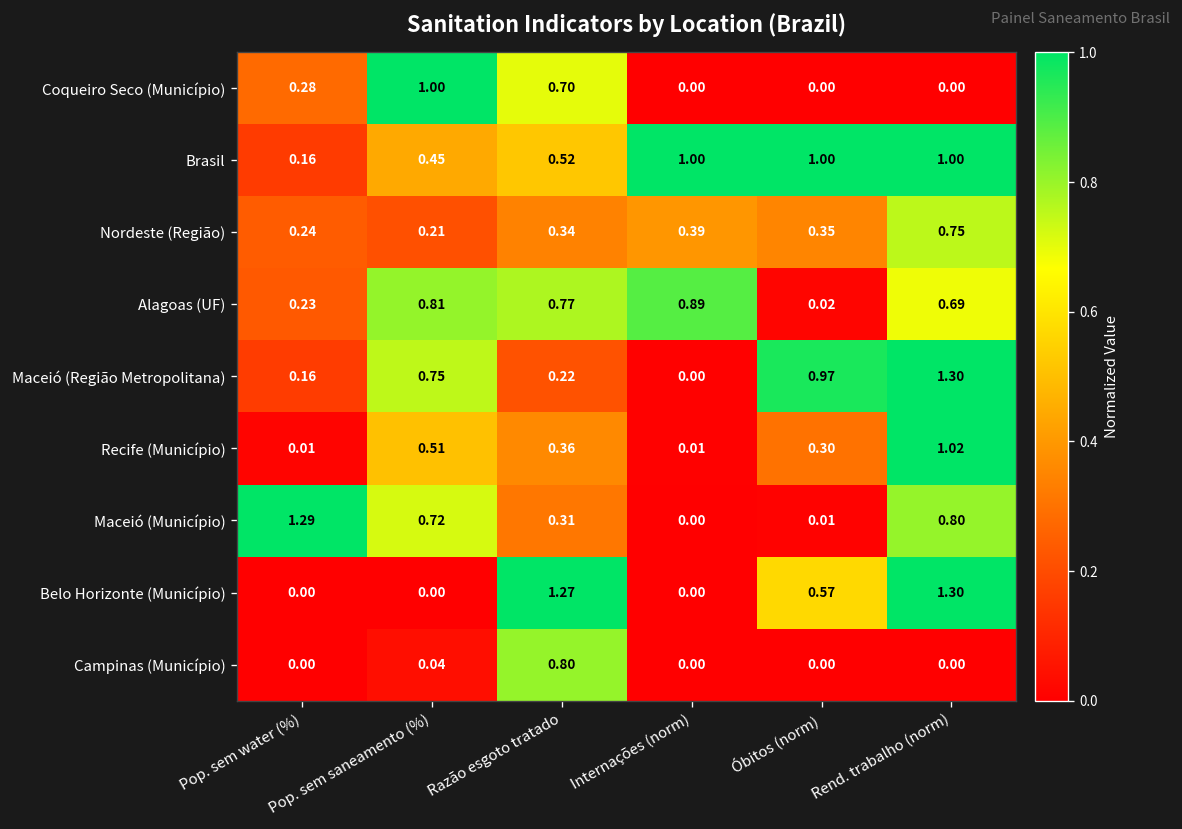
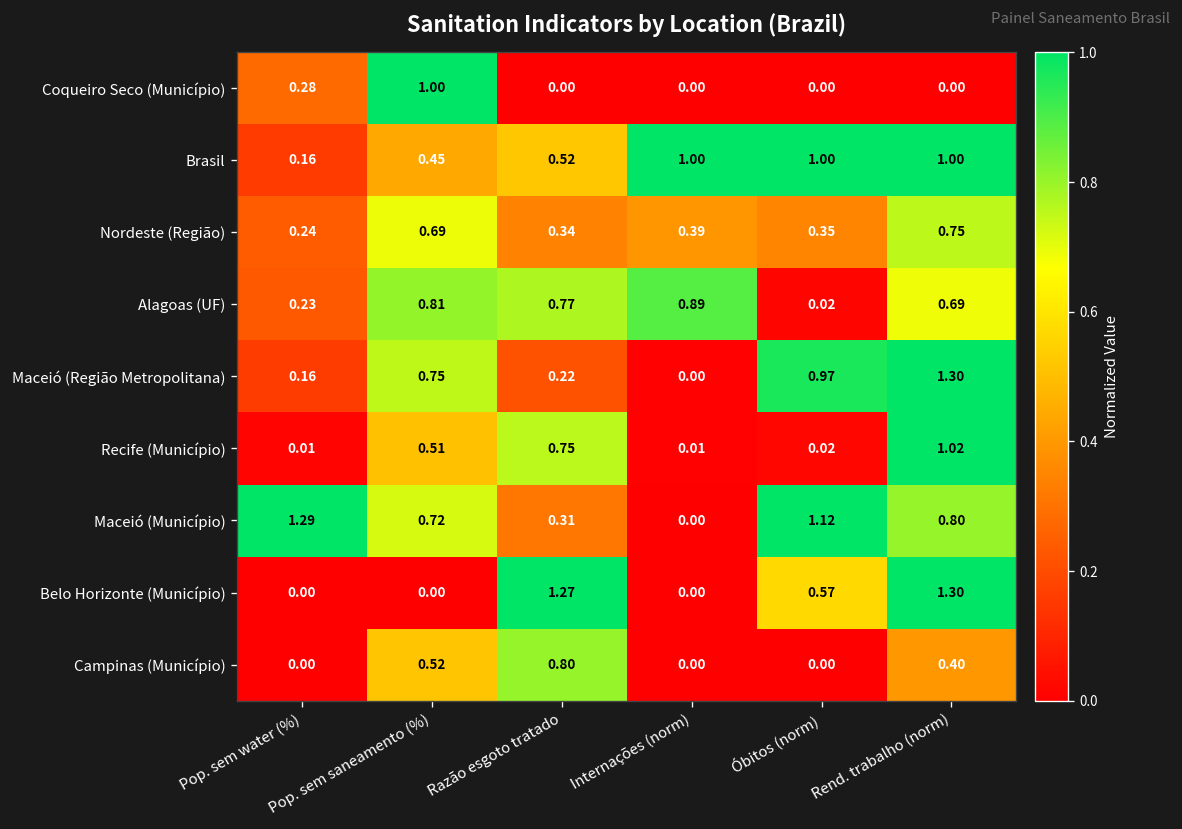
Coqueiro Seco (Município), Razão esgoto tratado: 0.70 -> 0.00
Nordeste (Região), Pop. sem saneamento (%): 0.21 -> 0.69
Recife (Município), Razão esgoto tratado: 0.36 -> 0.75
Recife (Município), Óbitos (norm): 0.30 -> 0.02
Maceió (Município), Óbitos (norm): 0.01 -> 1.12
Campinas (Município), Pop. sem saneamento (%): 0.04 -> 0.52
Campinas (Município), Rend. trabalho (norm): 0.00 -> 0.40
